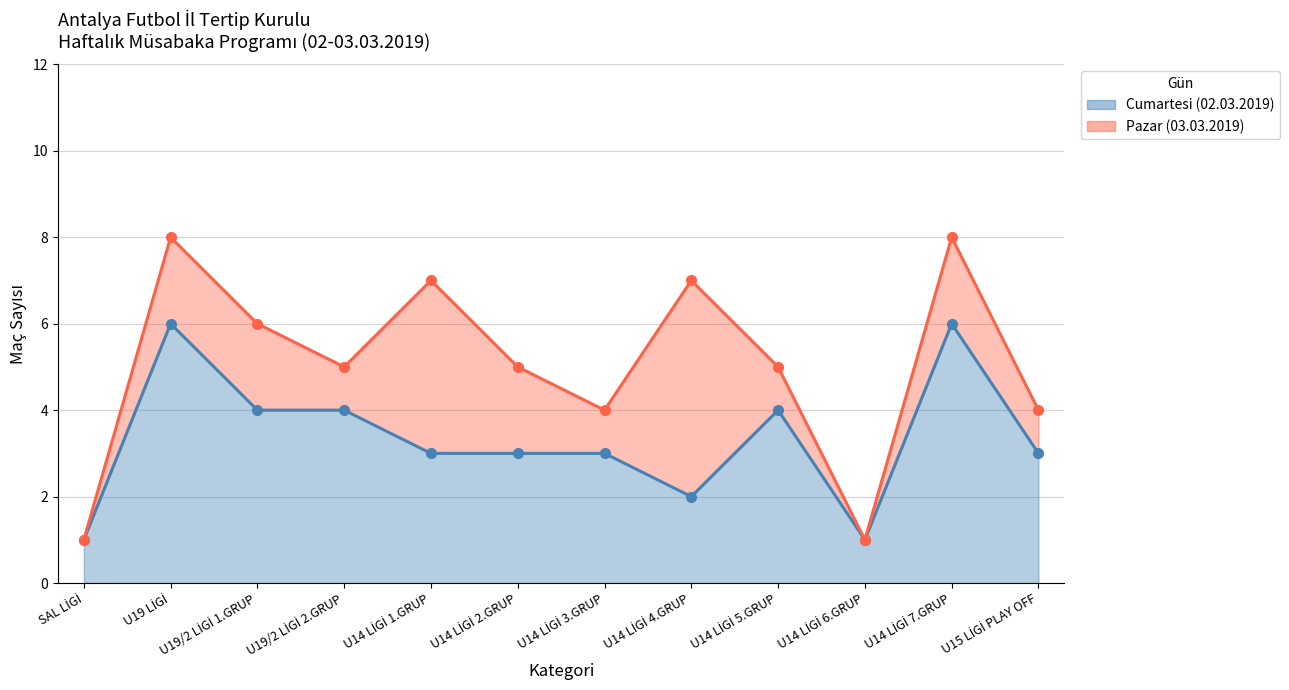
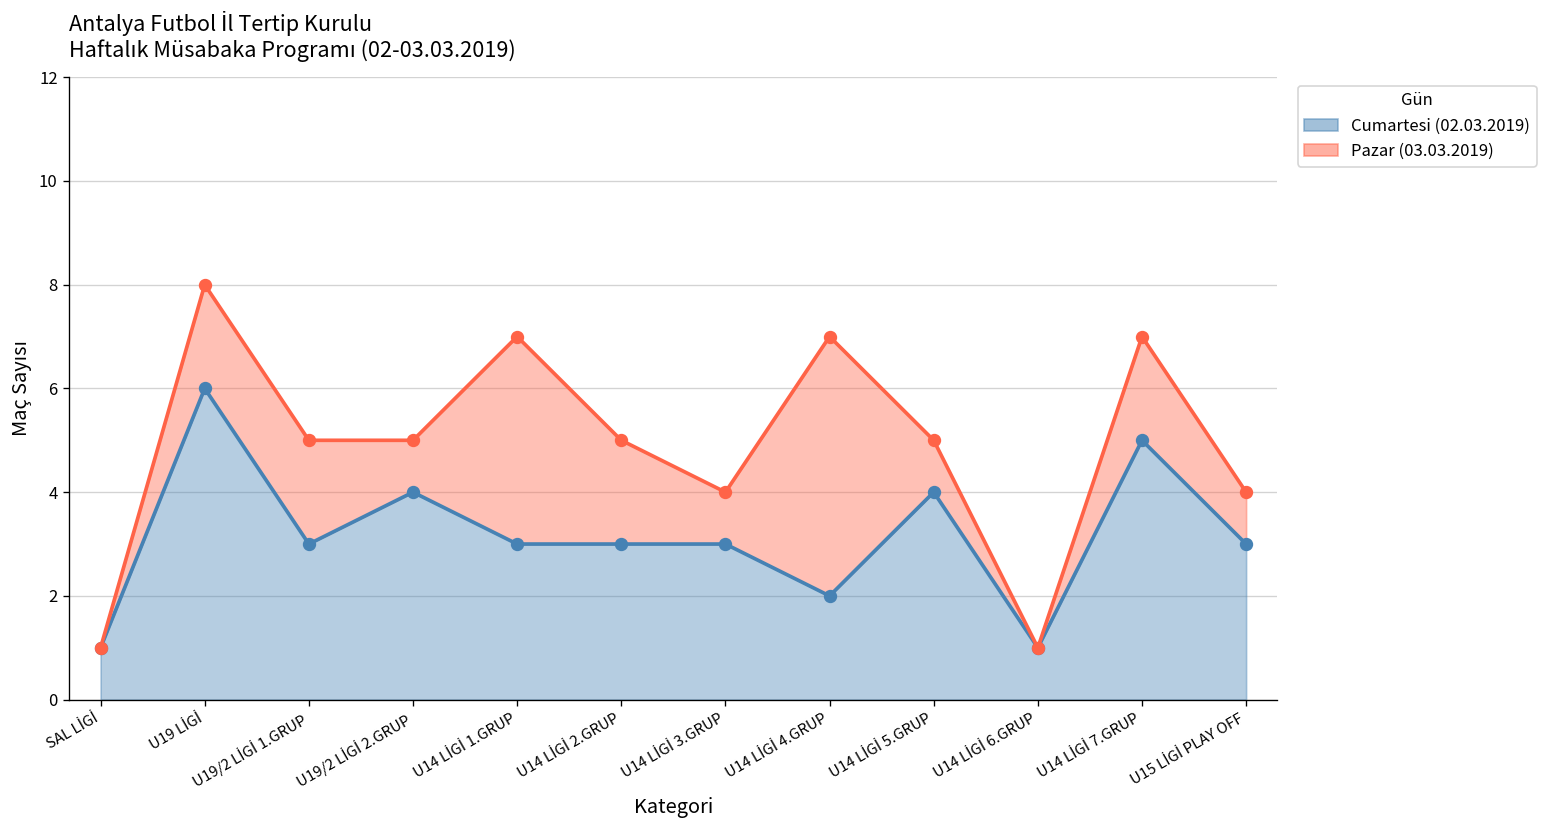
Cumartesi (02.03.2019), U19/2 LİGİ 1.GRUP: 4 -> 3
Cumartesi (02.03.2019), U14 LİGİ 7.GRUP: 6 -> 5
